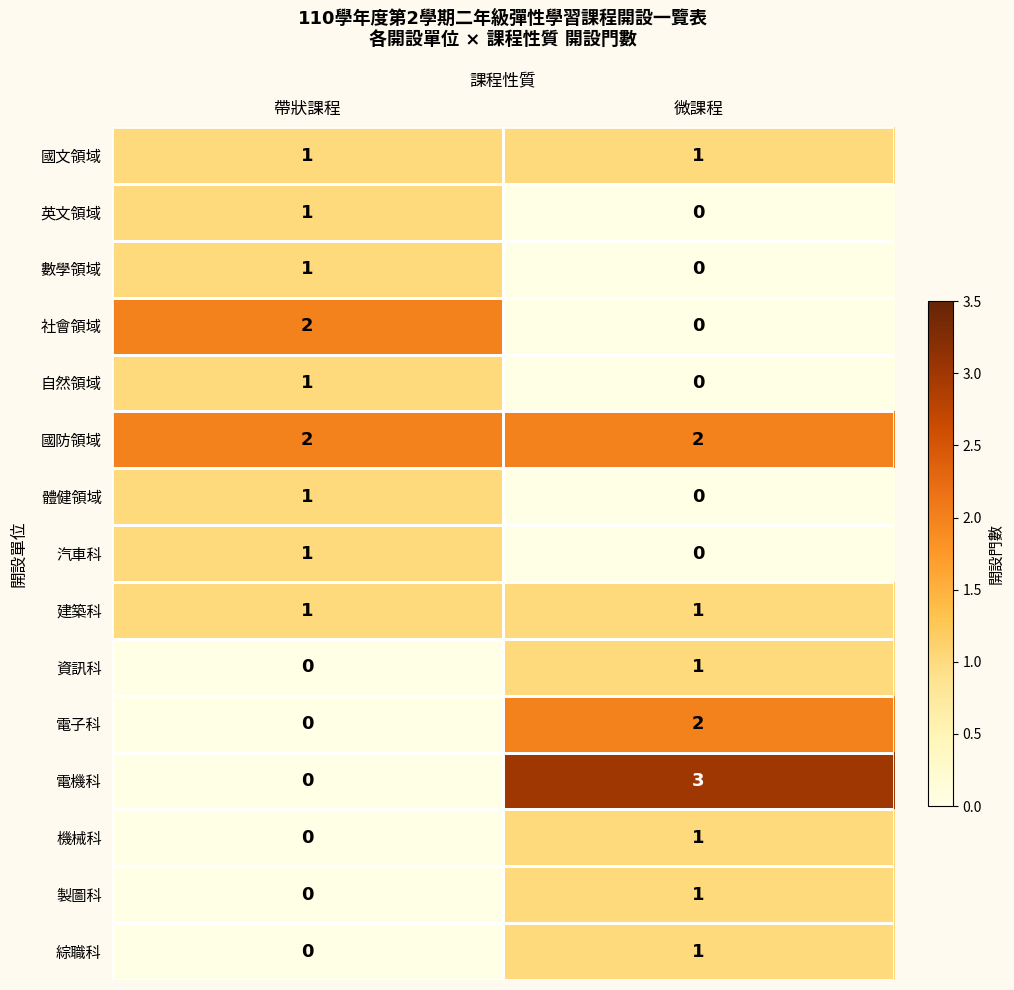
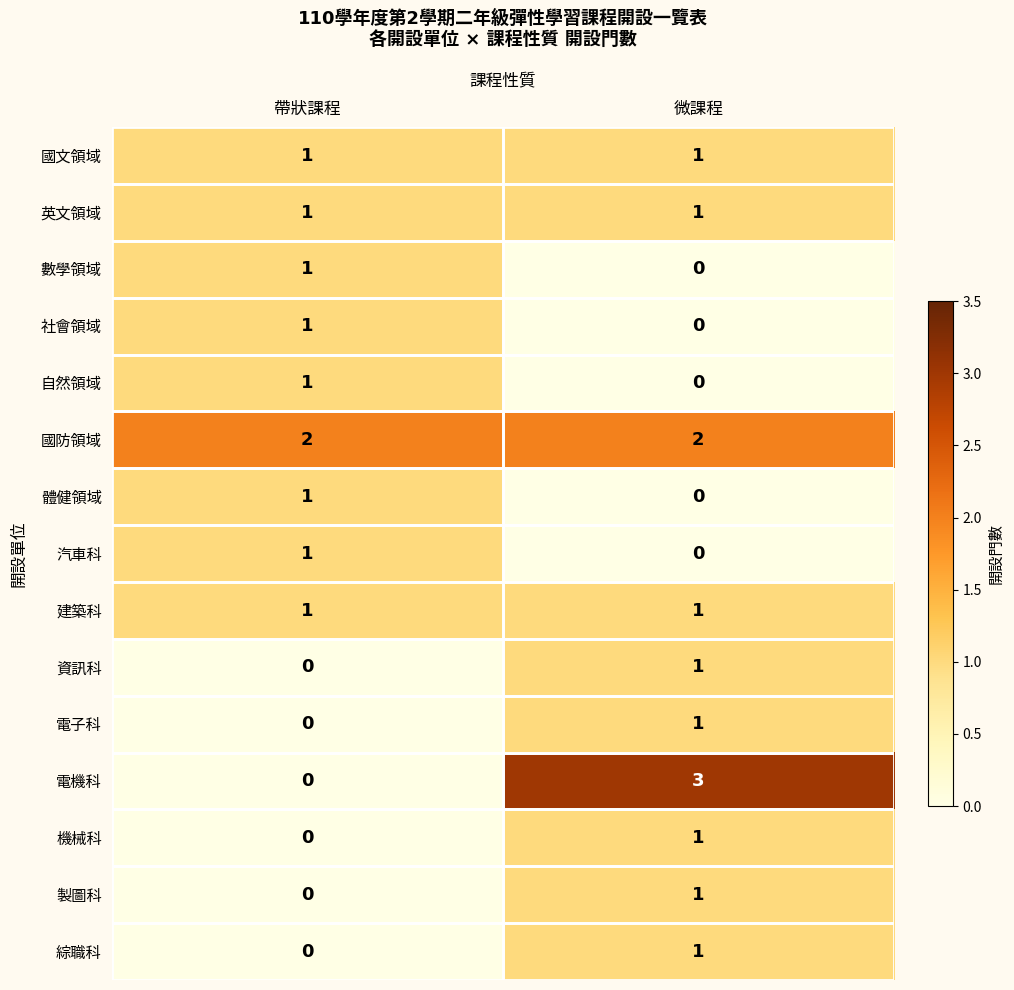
英文領域, 微課程: 0 -> 1
社會領域, 帶狀課程: 2 -> 1
電子科, 微課程: 2 -> 1
